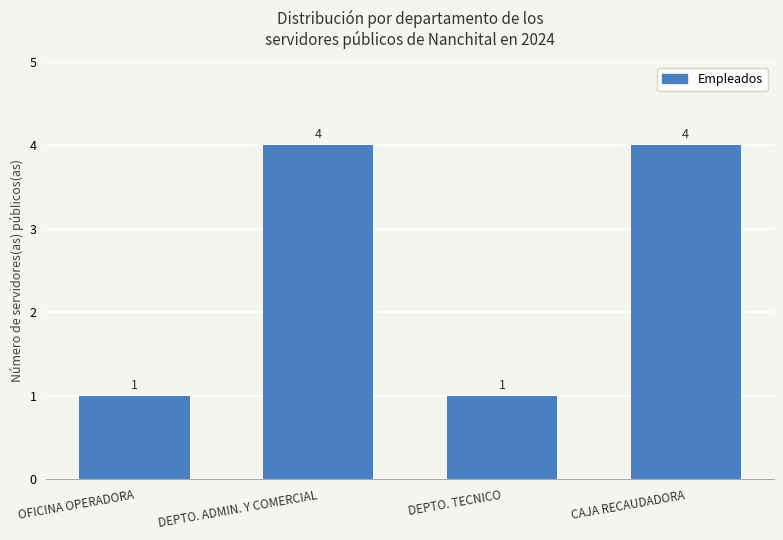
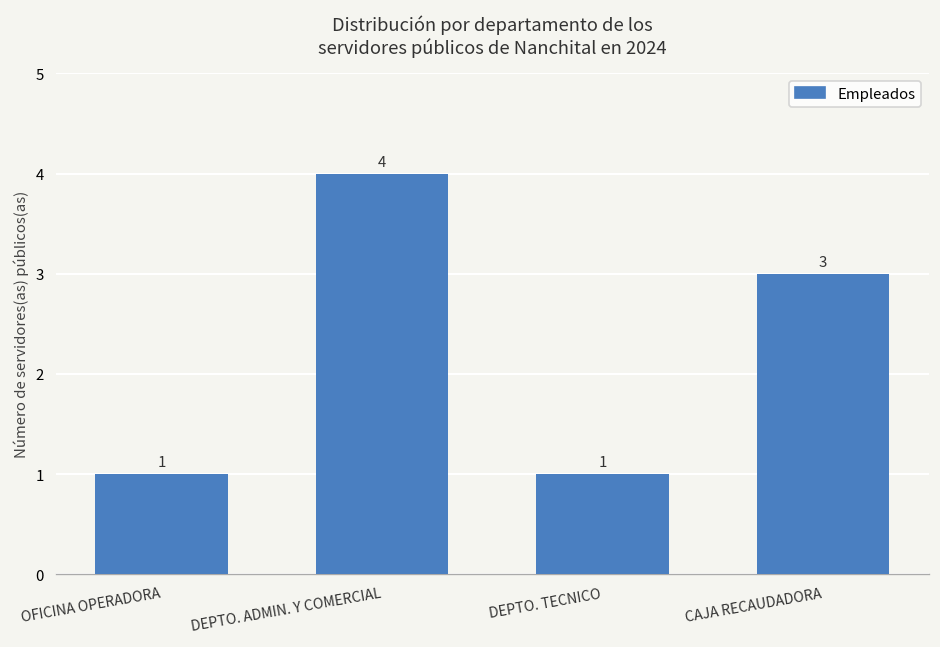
CAJA RECAUDADORA: 4 -> 3
